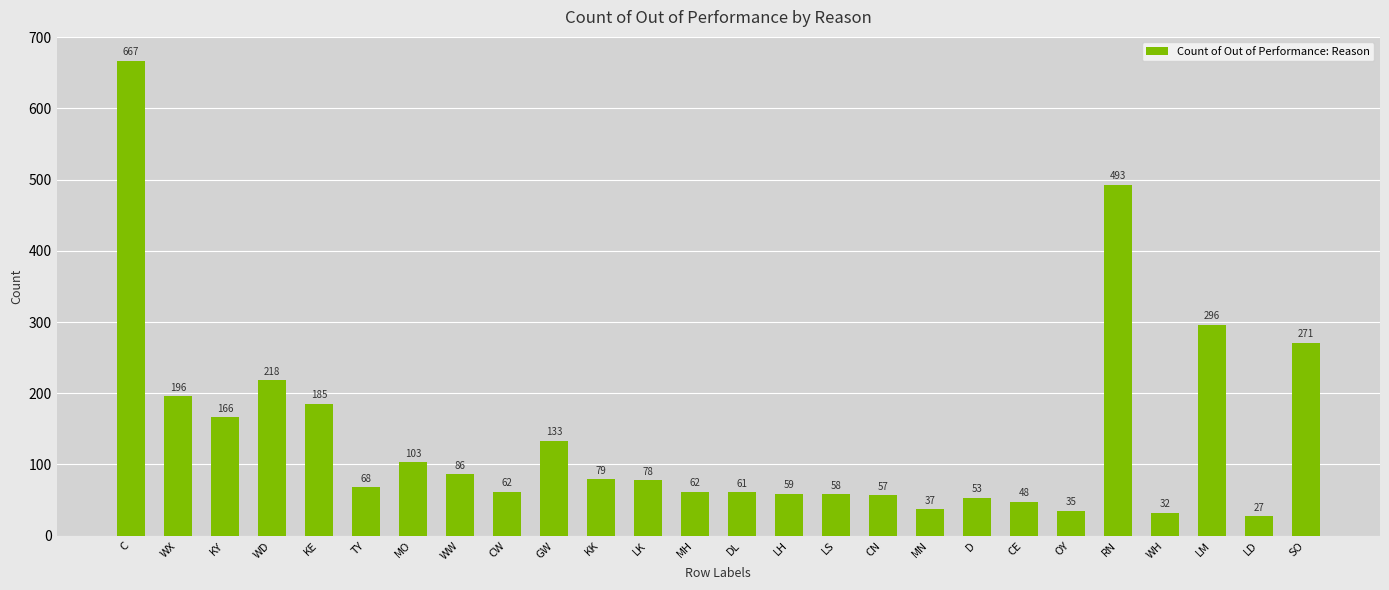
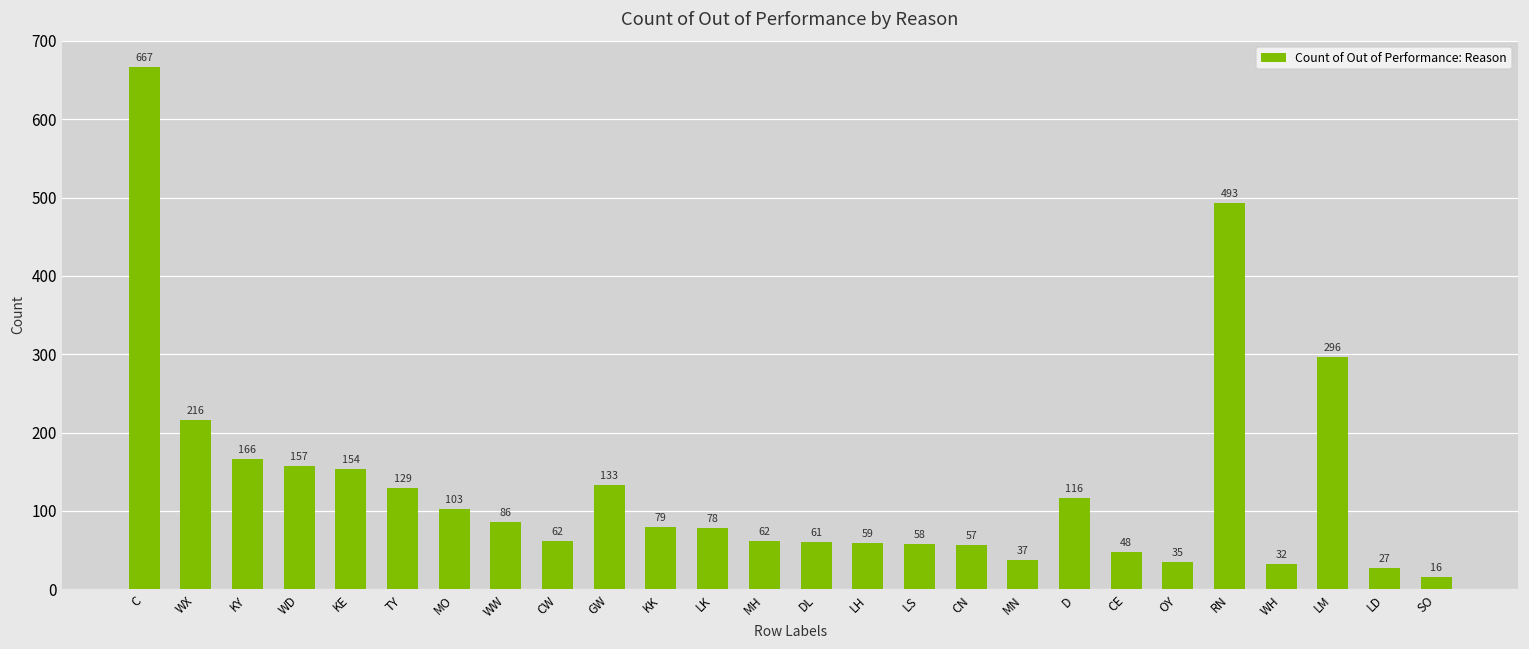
WX: 196 -> 216
WD: 218 -> 157
KE: 185 -> 154
TY: 68 -> 129
D: 53 -> 116
SO: 271 -> 16
